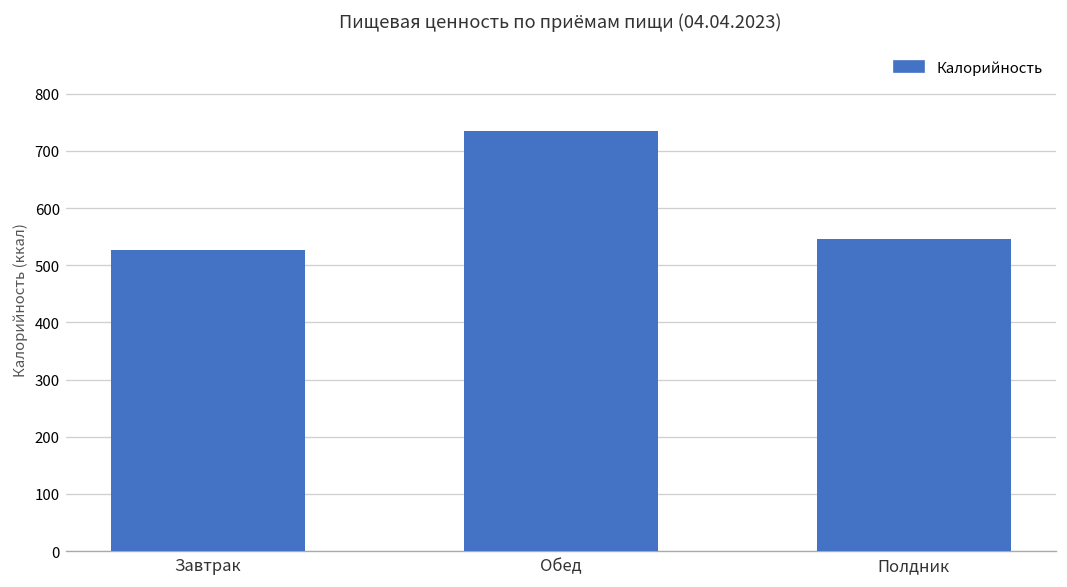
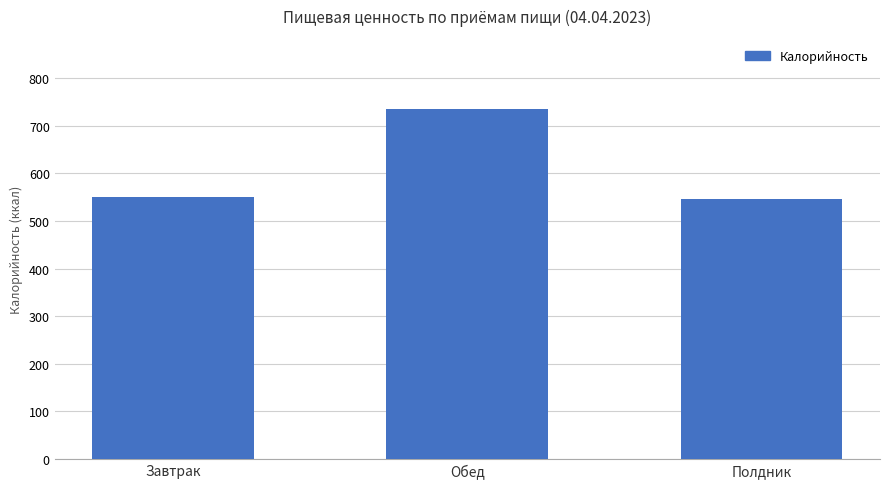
Завтрак: 530 -> 550
